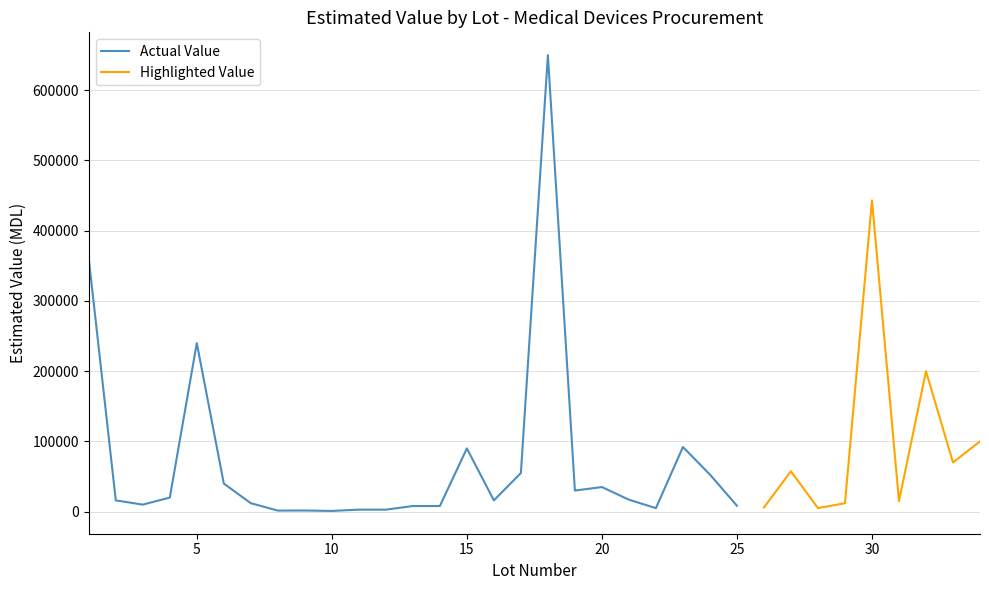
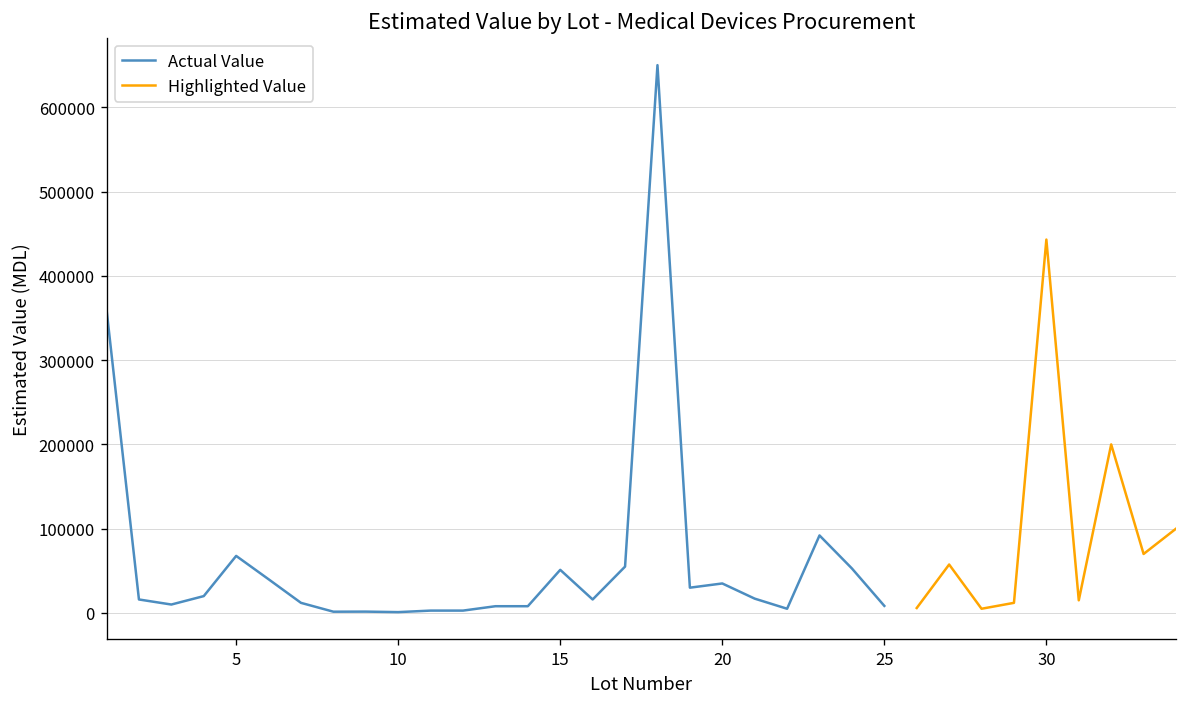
Actual Value, 5: 240000 -> 70000
Actual Value, 15: 90000 -> 50000
